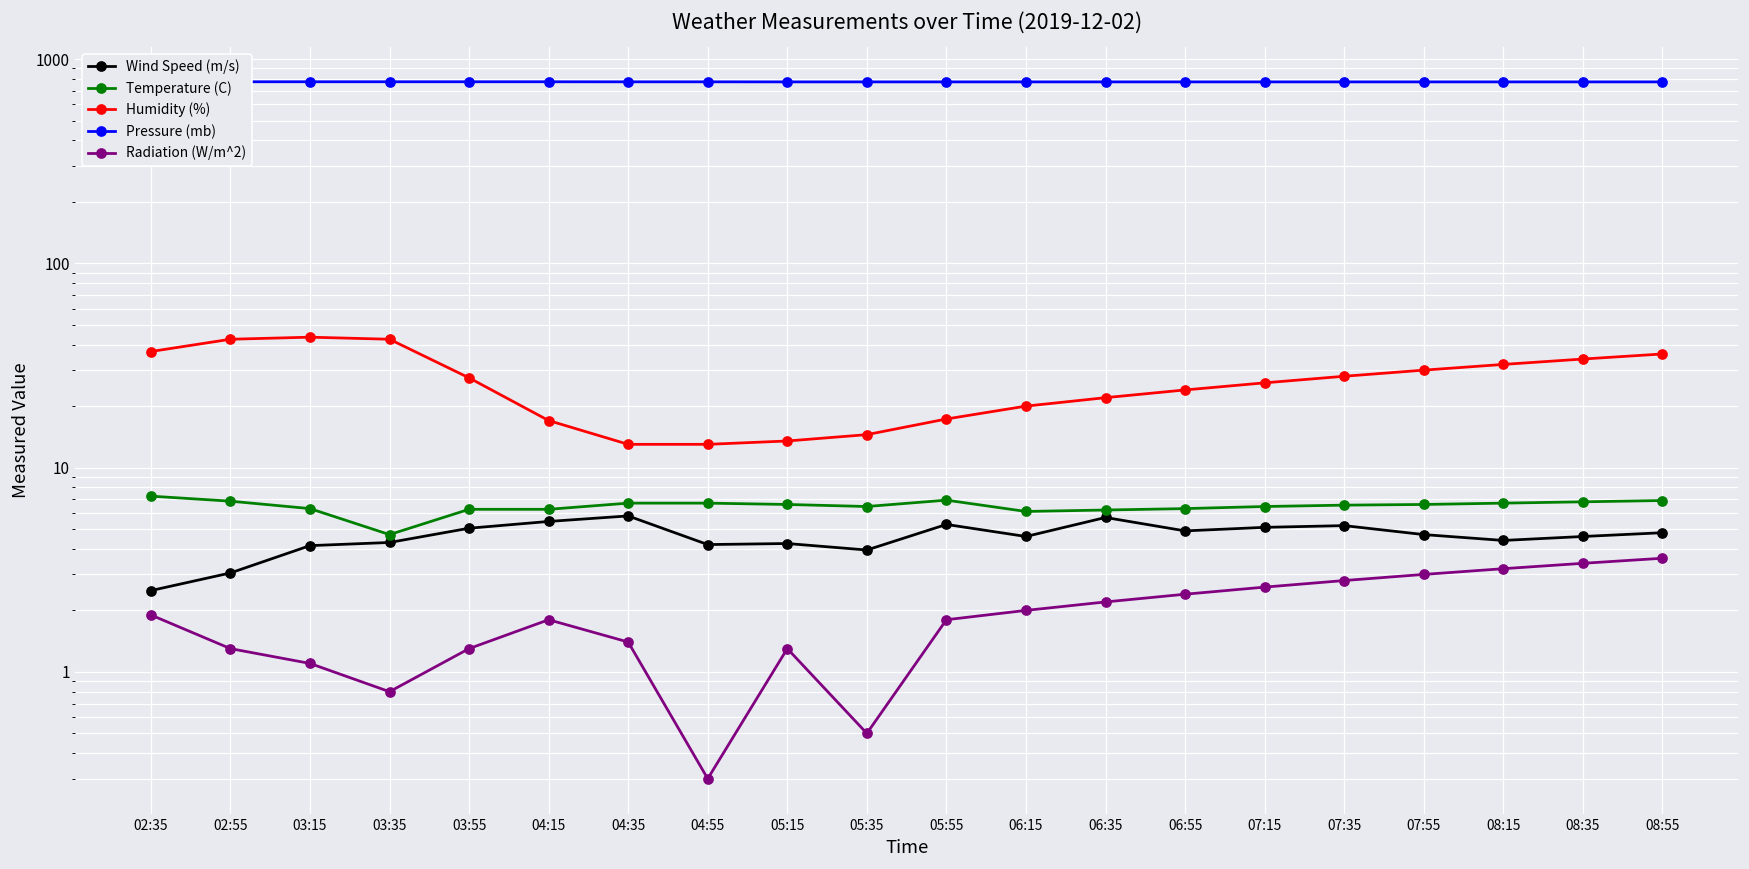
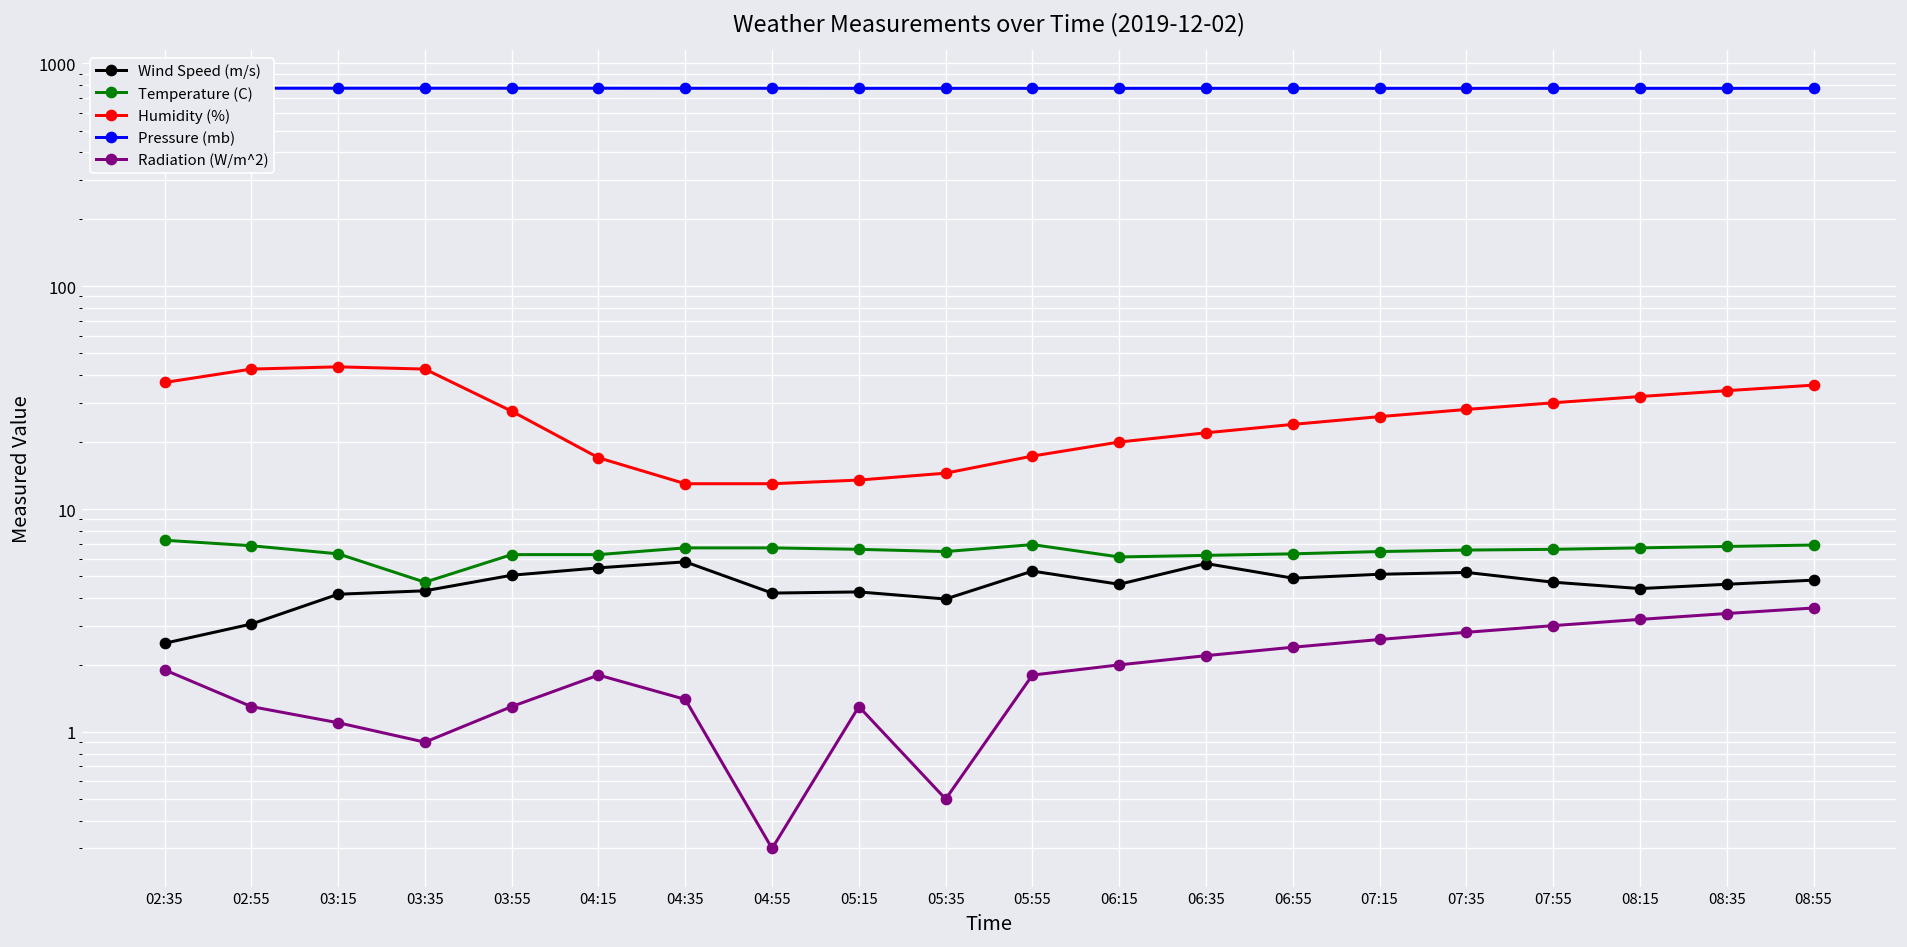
Radiation (W/m^2), 03:35: 0.8 -> 0.9
